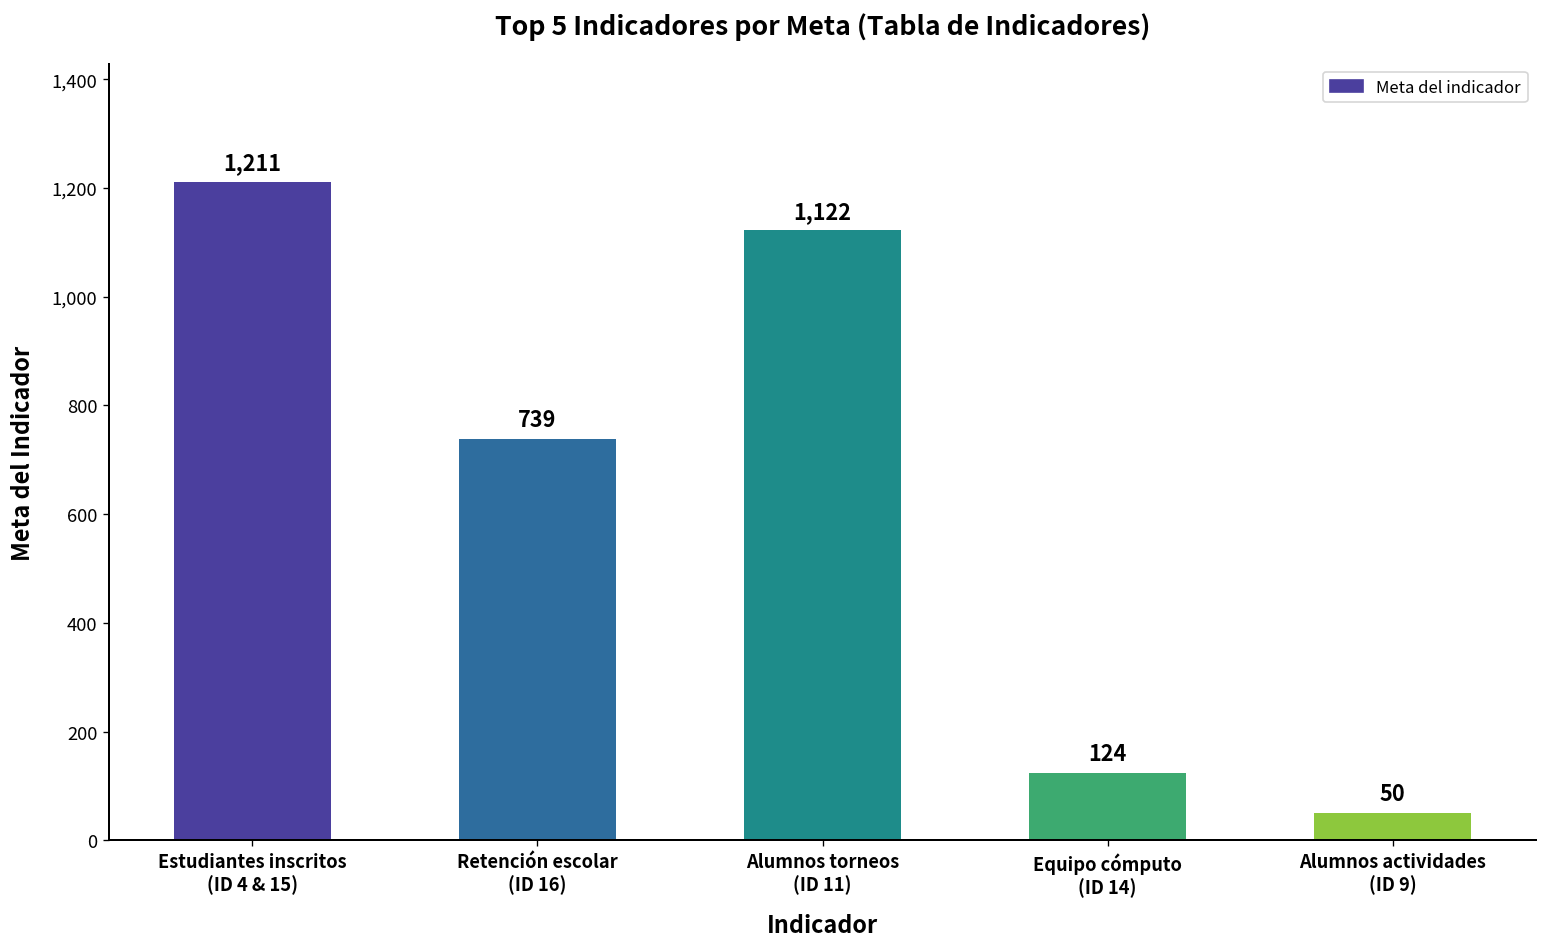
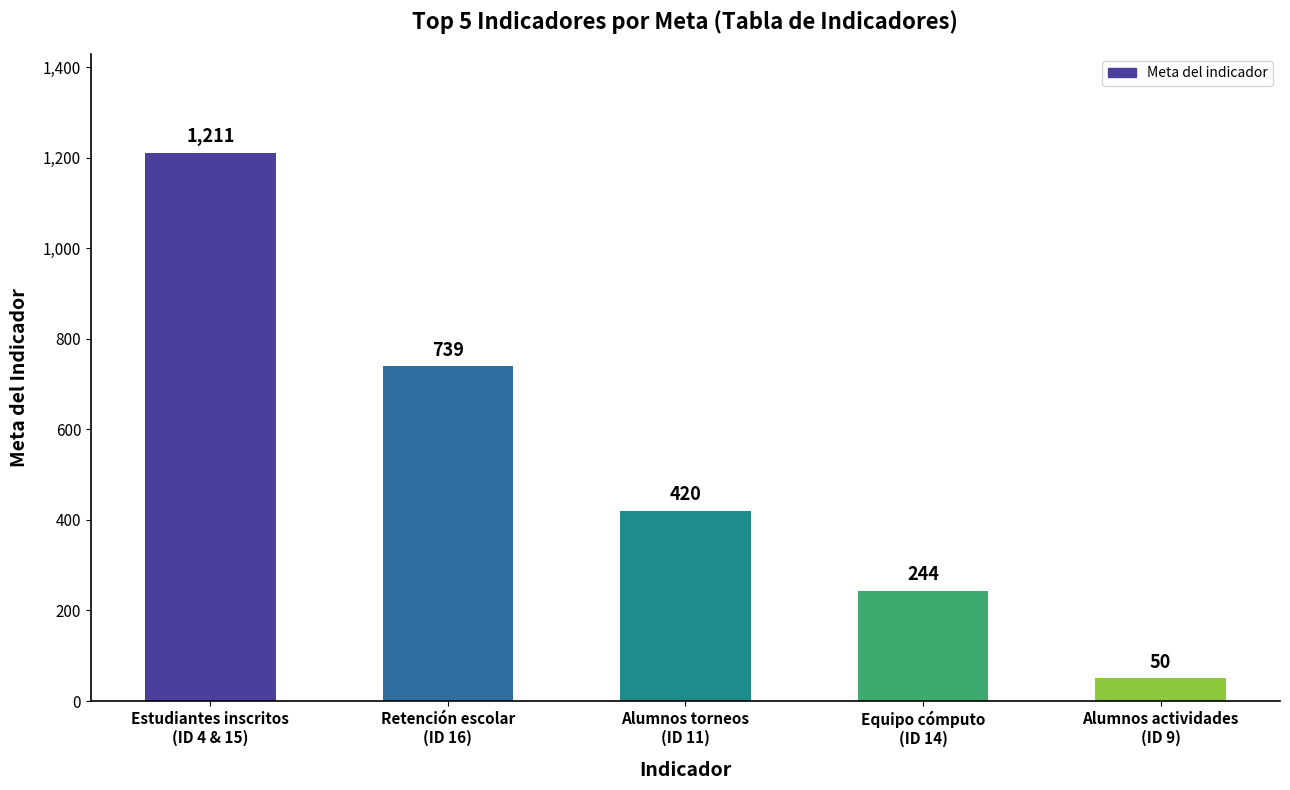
Alumnos torneos (ID 11): 1,122 -> 420
Equipo cómputo (ID 14): 124 -> 244
